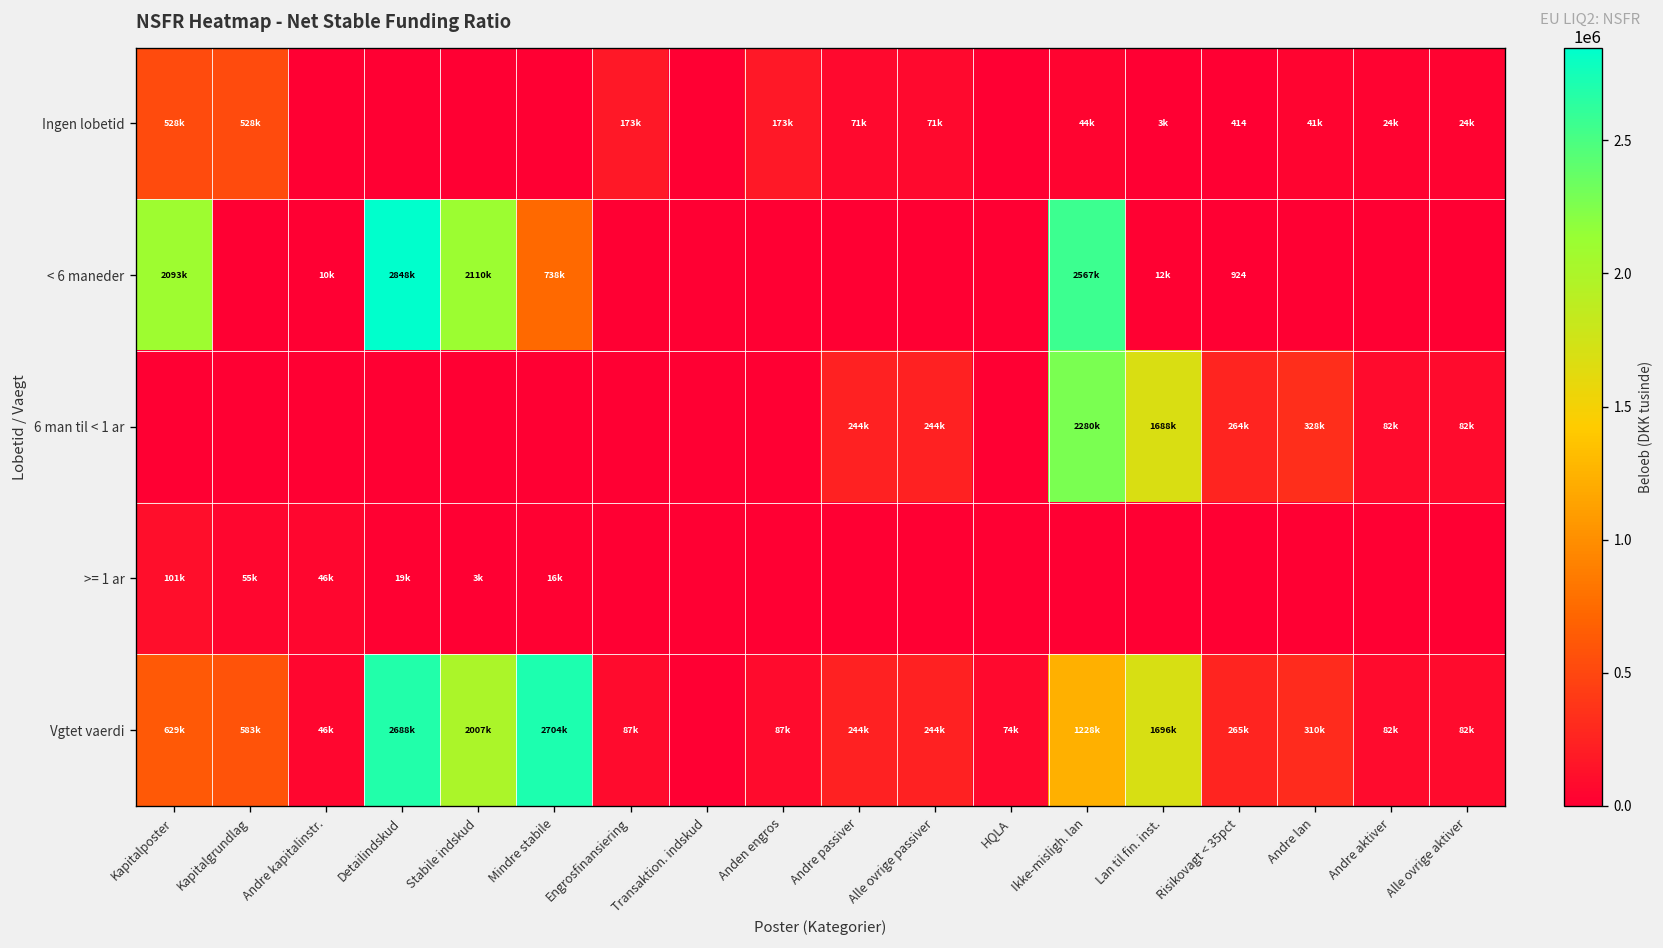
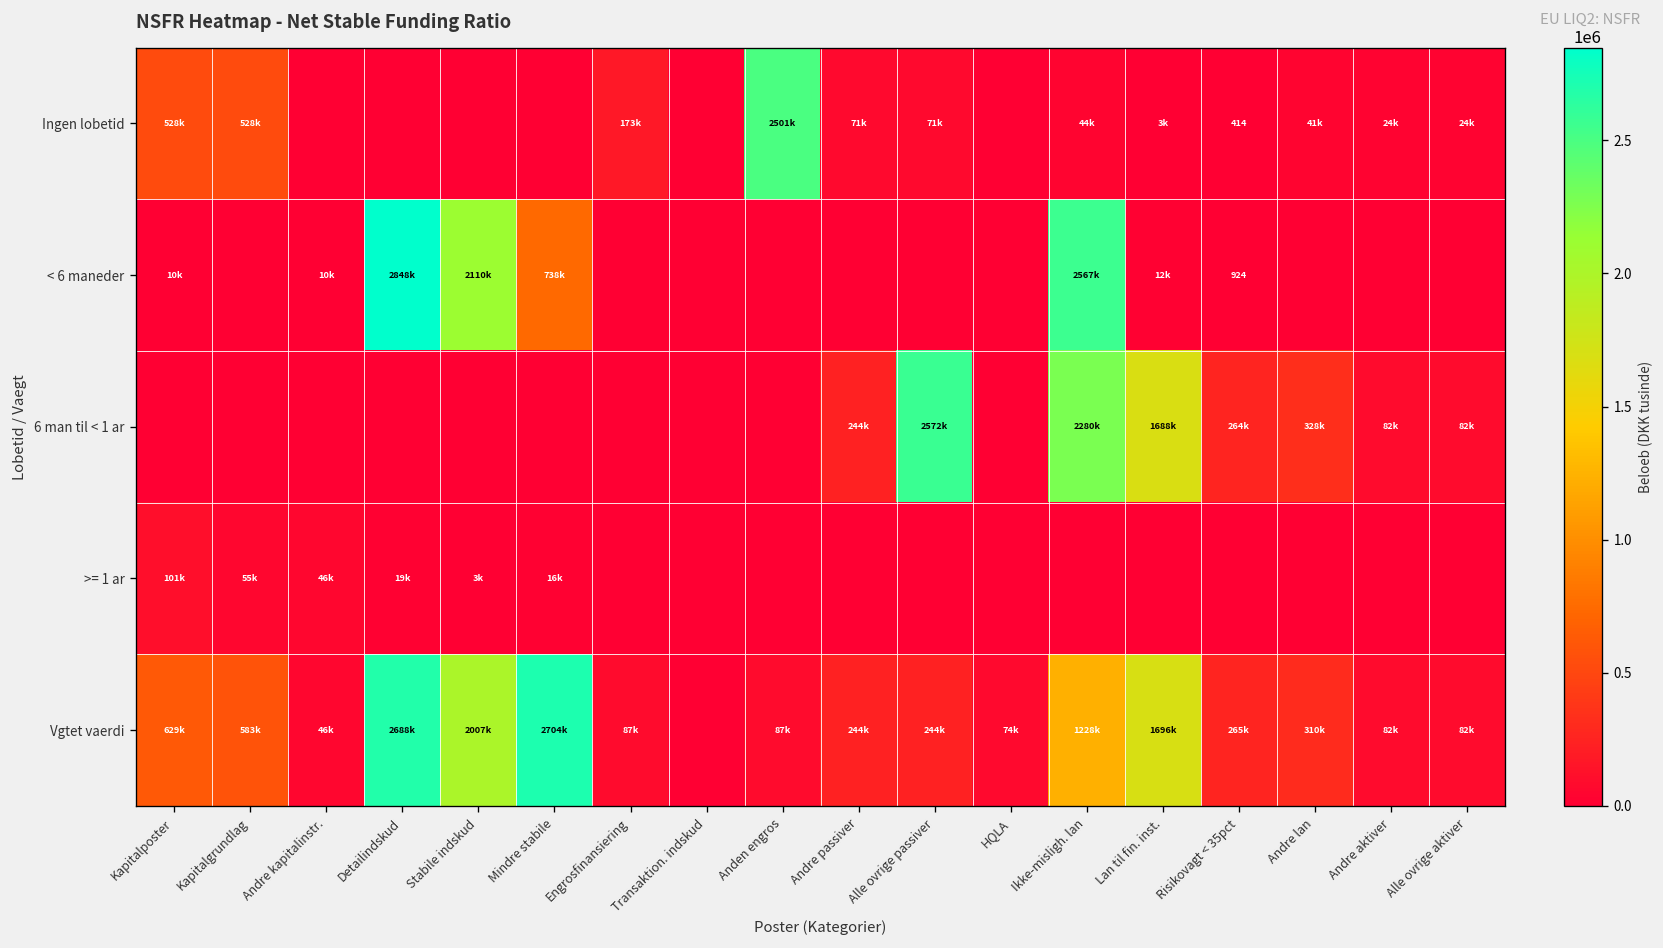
Ingen lobetid, Anden engros: 173k -> 2501k
< 6 maneder, Kapitalposter: 2093k -> 10k
6 man til < 1 ar, Alle ovrige passiver: 244k -> 2572k
